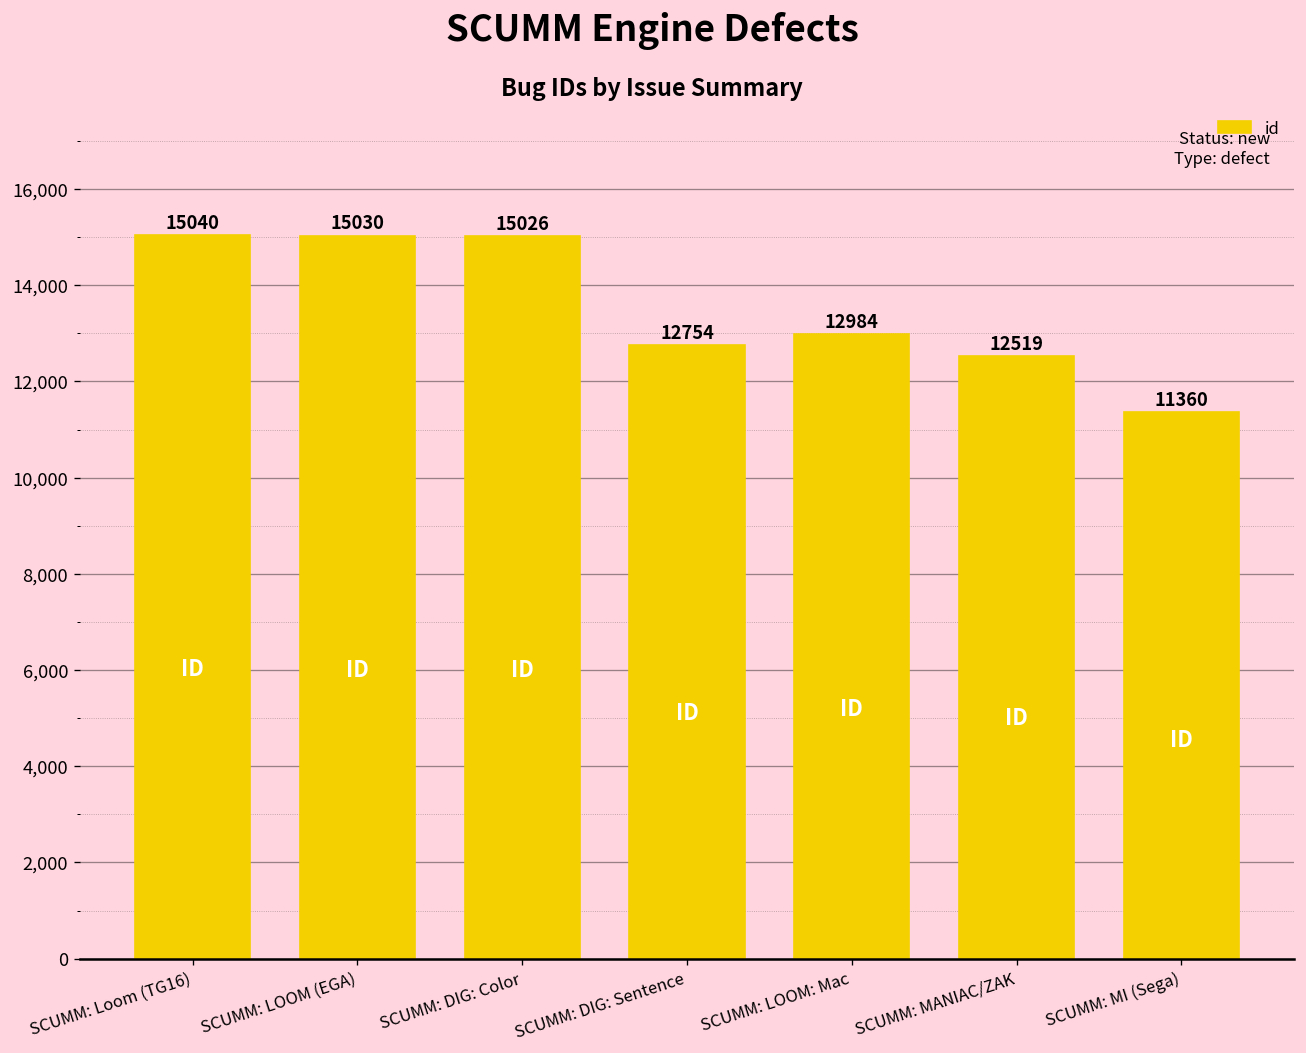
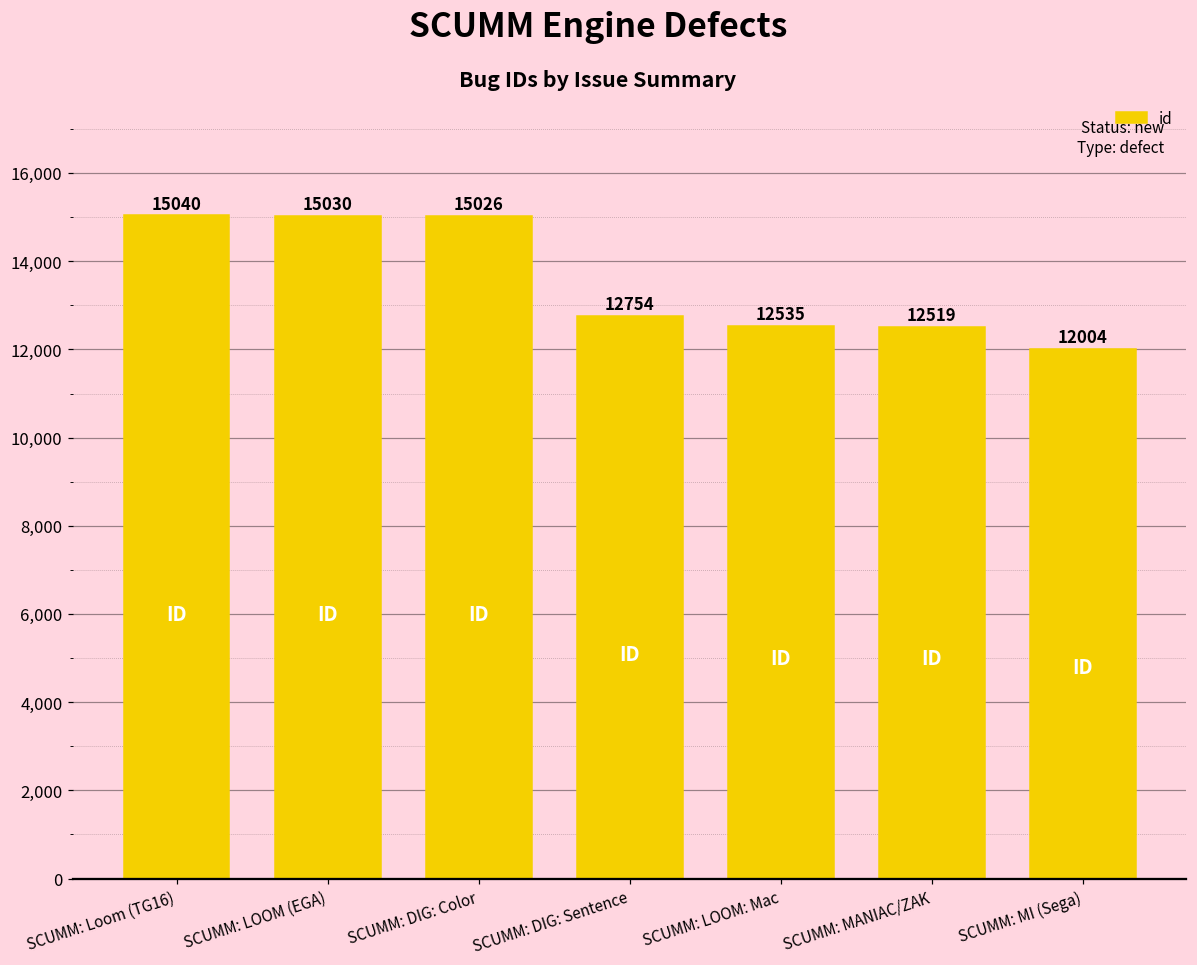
SCUMM: LOOM: Mac: 12984 -> 12535
SCUMM: MI (Sega): 11360 -> 12004
